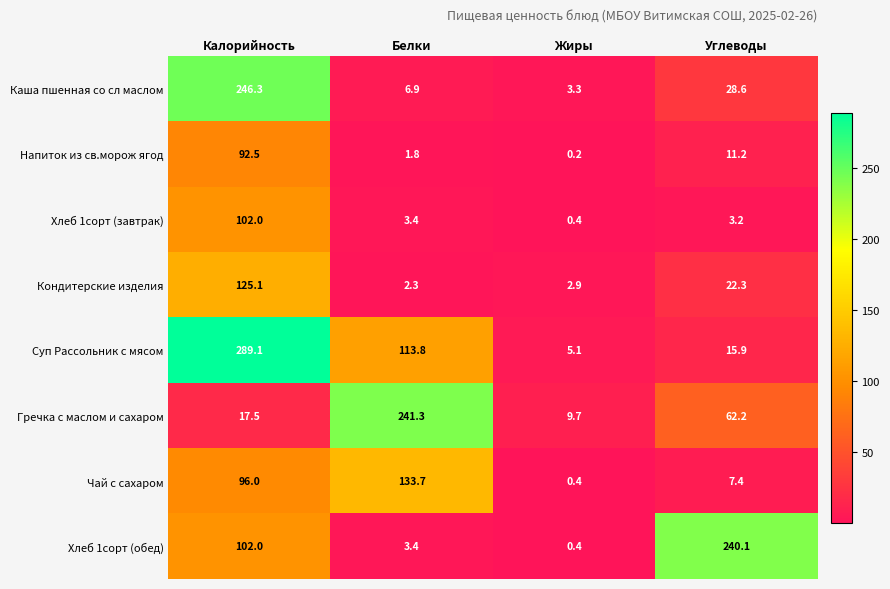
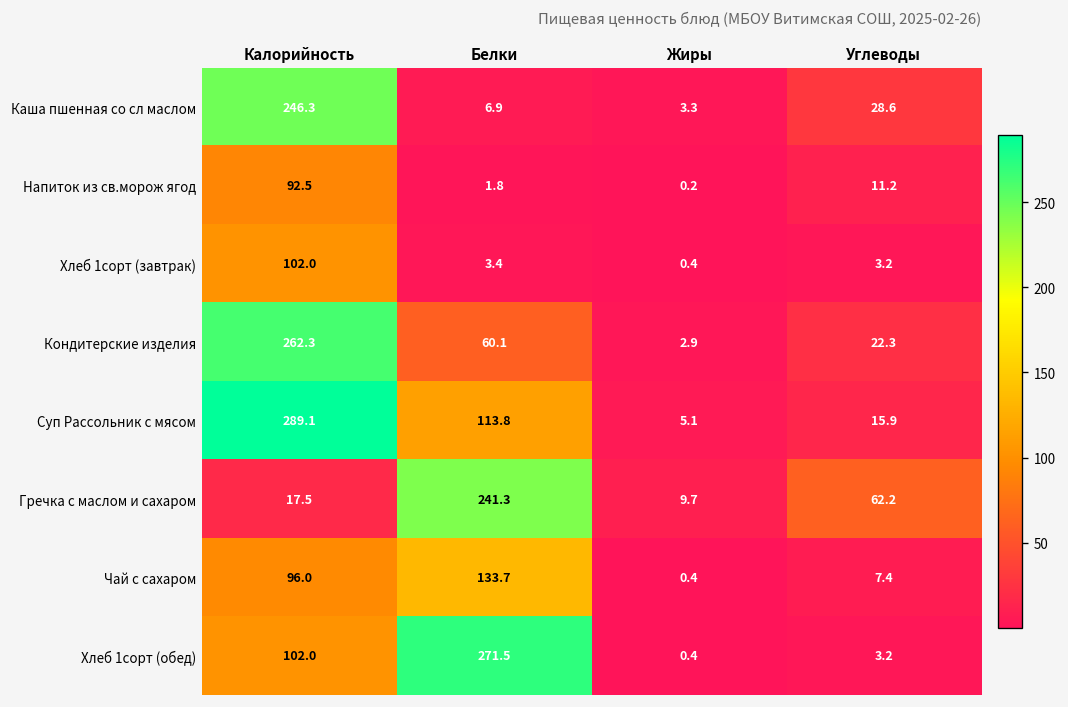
Кондитерские изделия, Калорийность: 125.1 -> 262.3
Кондитерские изделия, Белки: 2.3 -> 60.1
Хлеб 1сорт (обед), Белки: 3.4 -> 271.5
Хлеб 1сорт (обед), Углеводы: 240.1 -> 3.2
